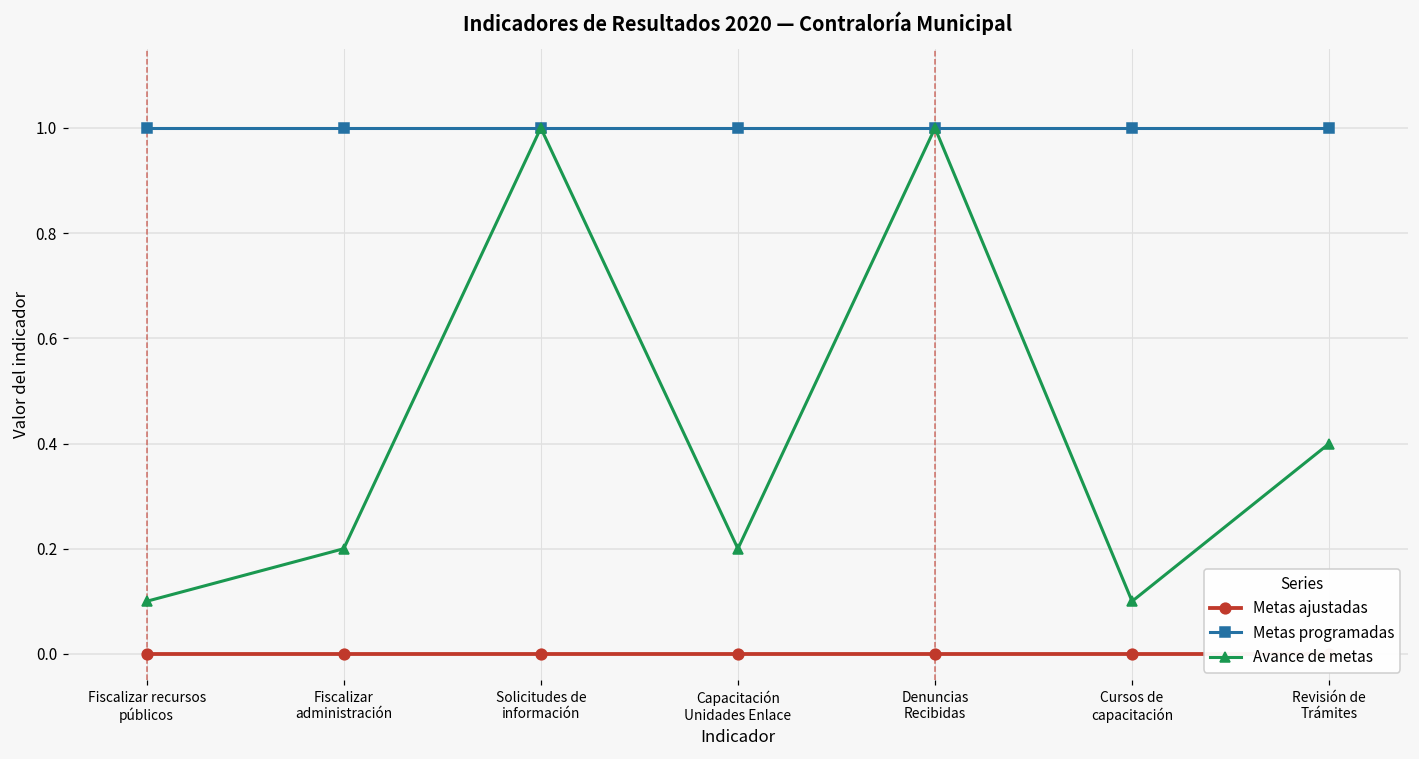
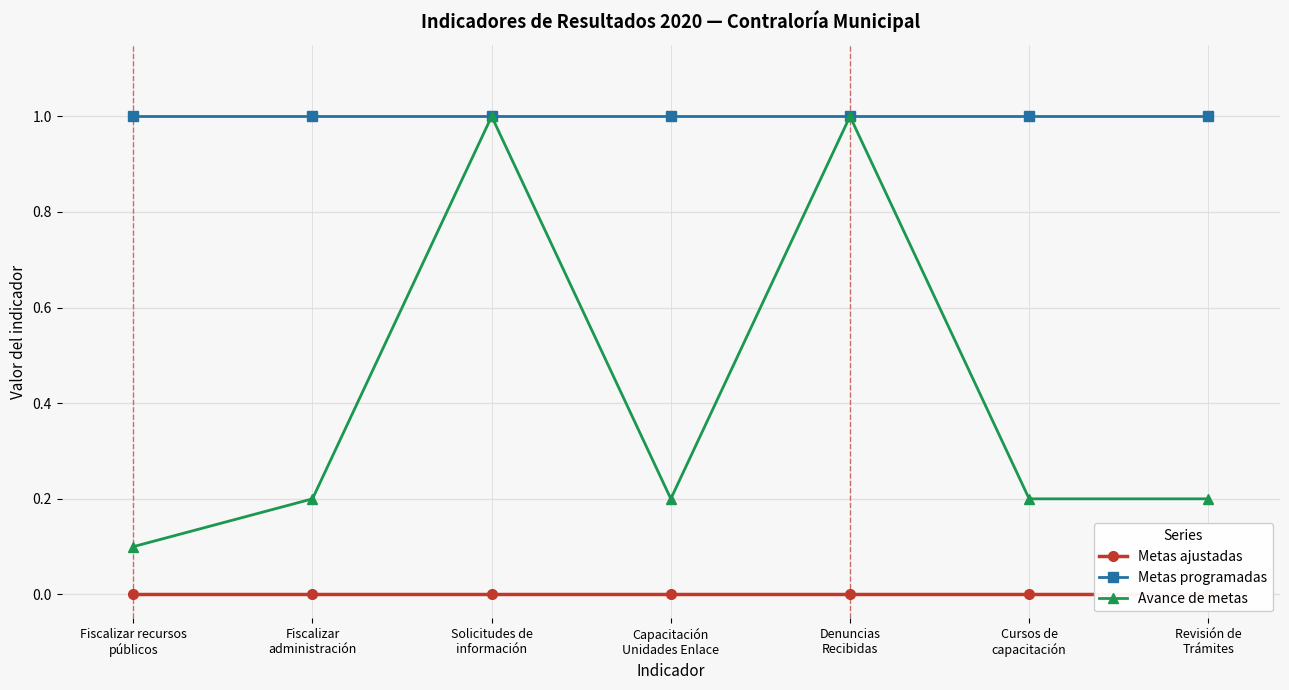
Avance de metas, Cursos de capacitación: 0.1 -> 0.2
Avance de metas, Revisión de Trámites: 0.4 -> 0.2
